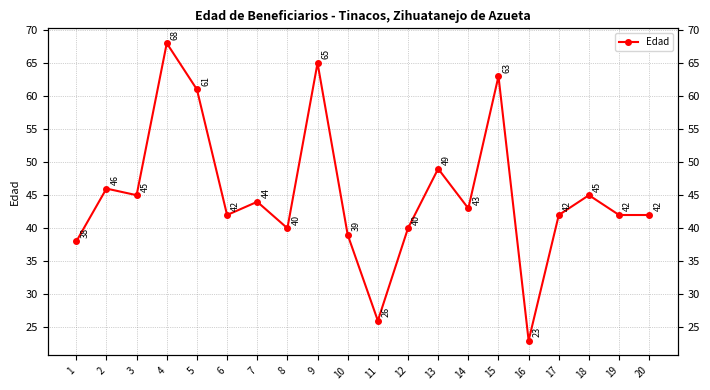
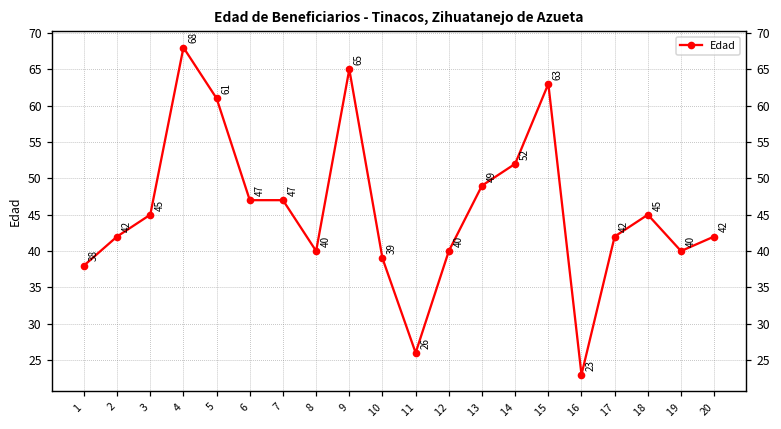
2: 46 -> 42
6: 42 -> 47
7: 44 -> 47
14: 43 -> 52
19: 42 -> 40
